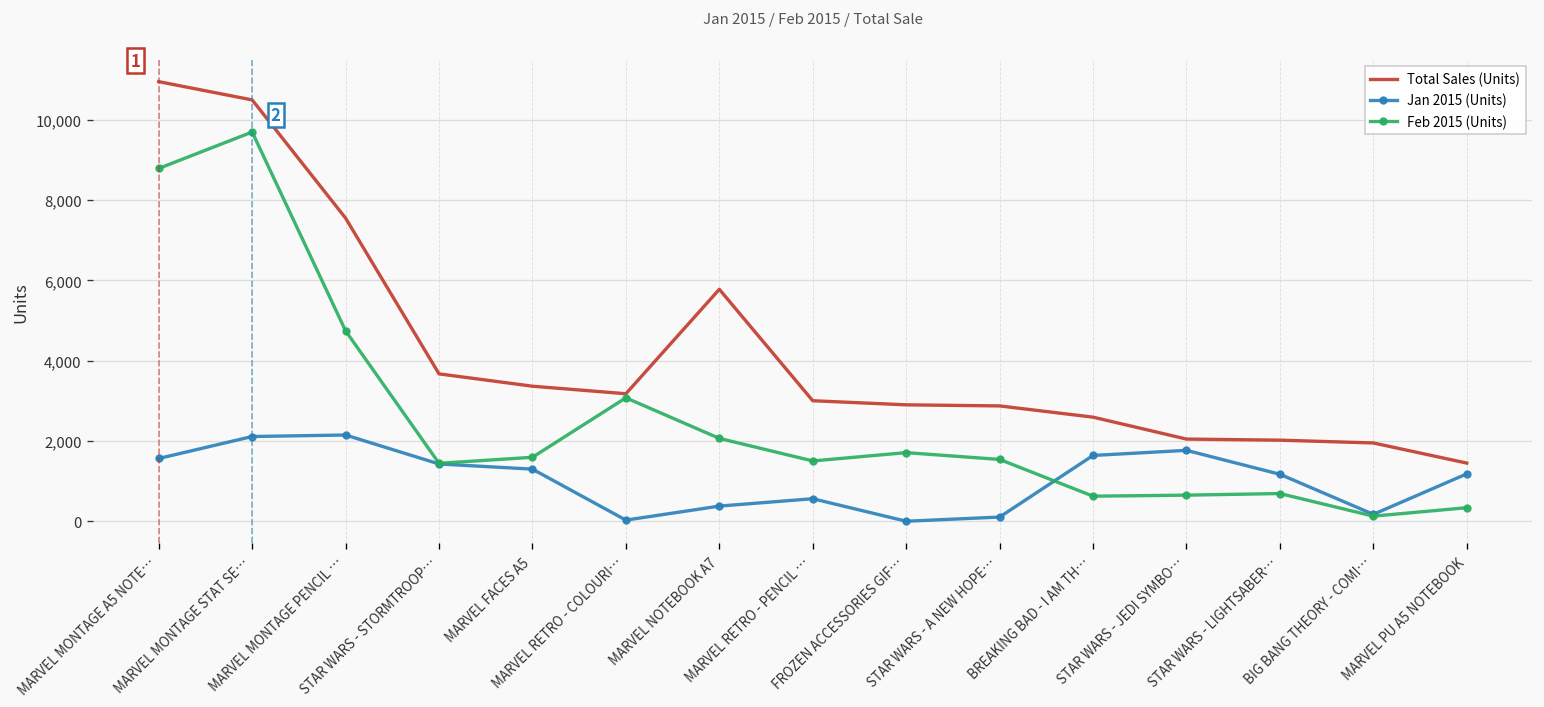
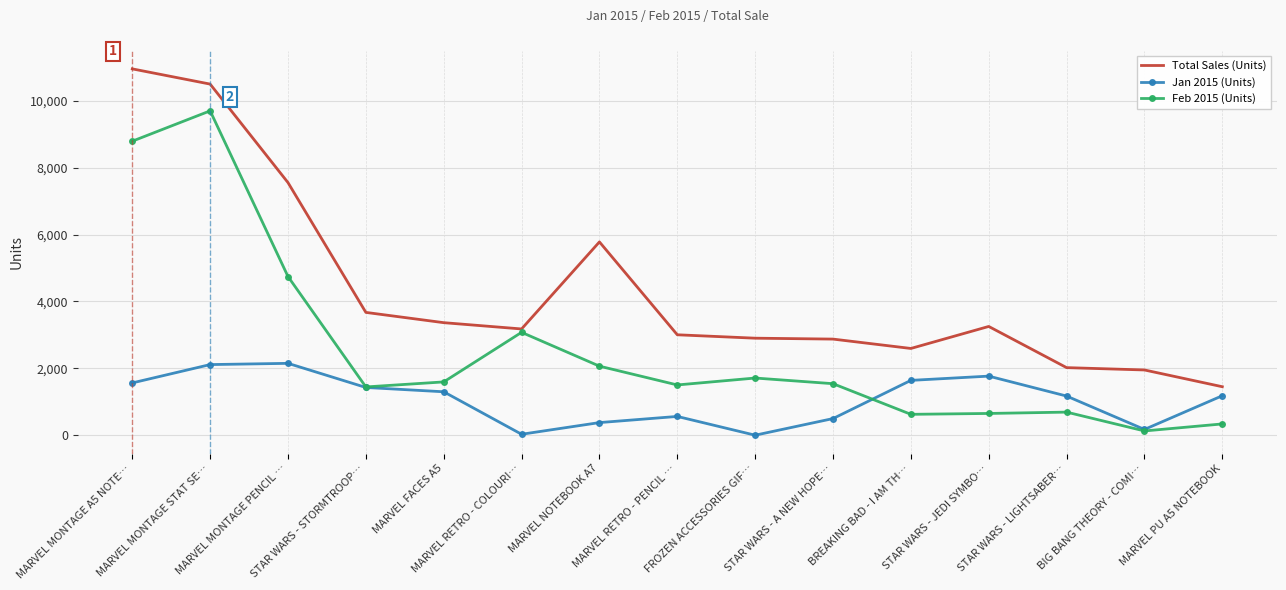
Jan 2015 (Units), STAR WARS - A NEW HOPE…: 100 -> 500
Total Sales (Units), STAR WARS - JEDI SYMBO…: 2,000 -> 3,300
